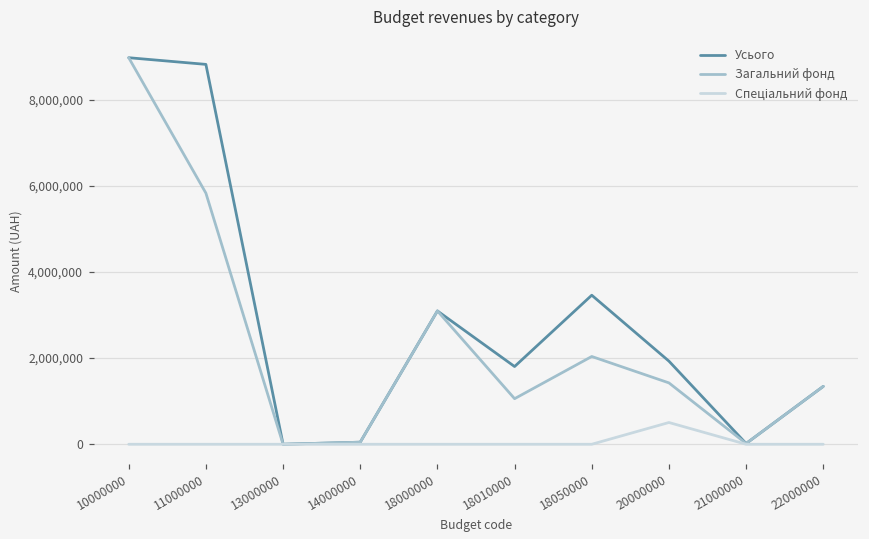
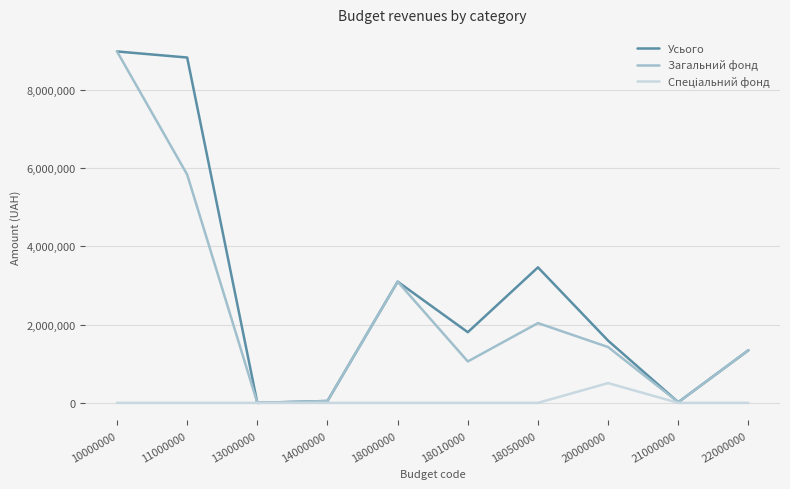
Усього, 20000000: 1,900,000 -> 1,600,000
